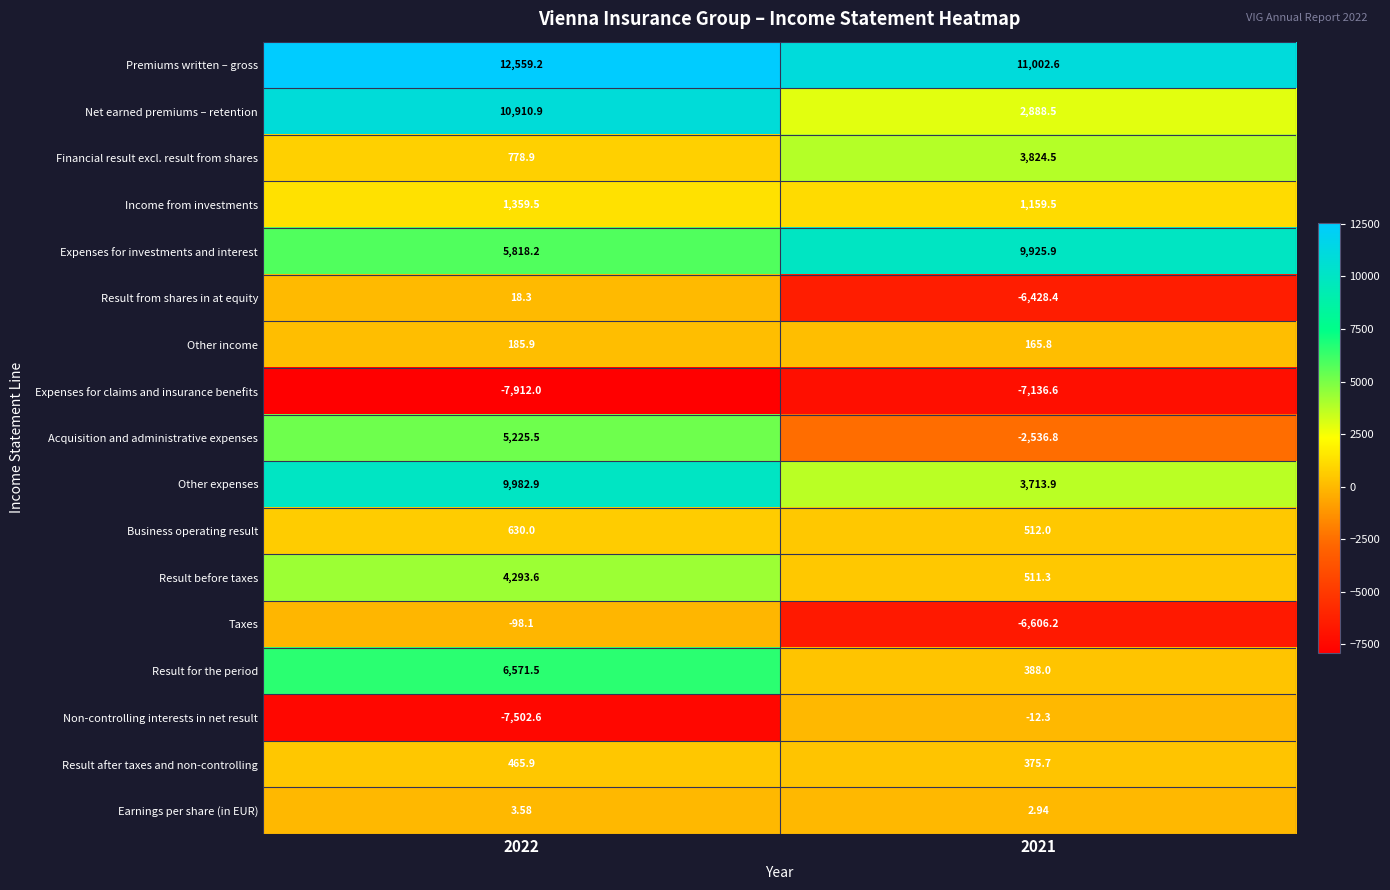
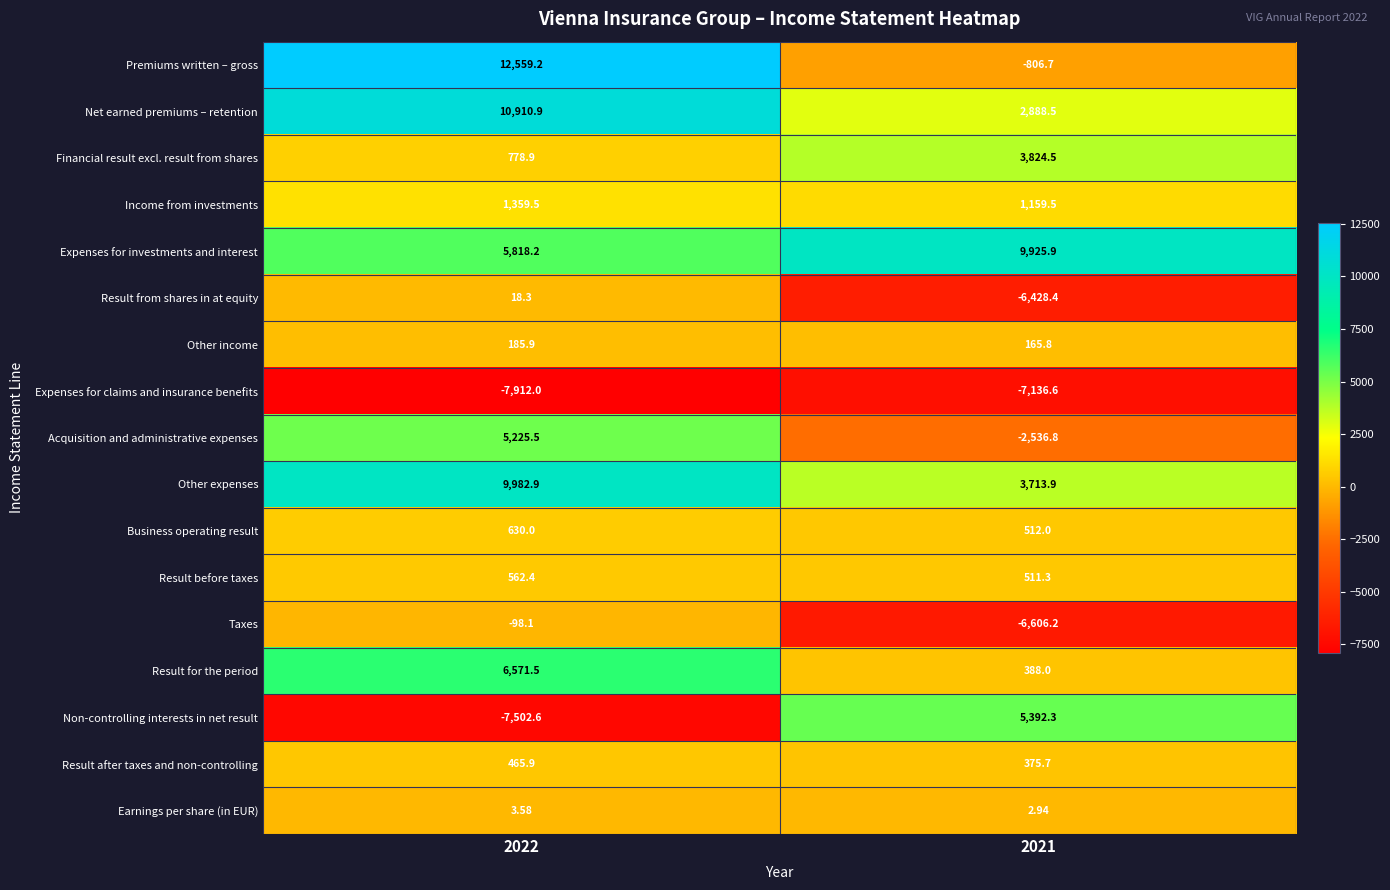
Premiums written – gross, 2021: 11,002.6 -> -806.7
Result before taxes, 2022: 4,293.6 -> 562.4
Non-controlling interests in net result, 2021: -12.3 -> 5,392.3
